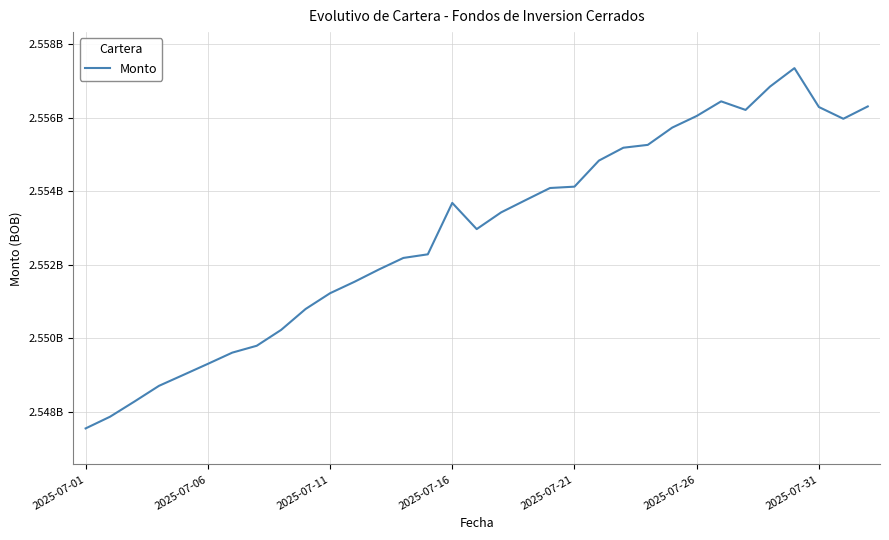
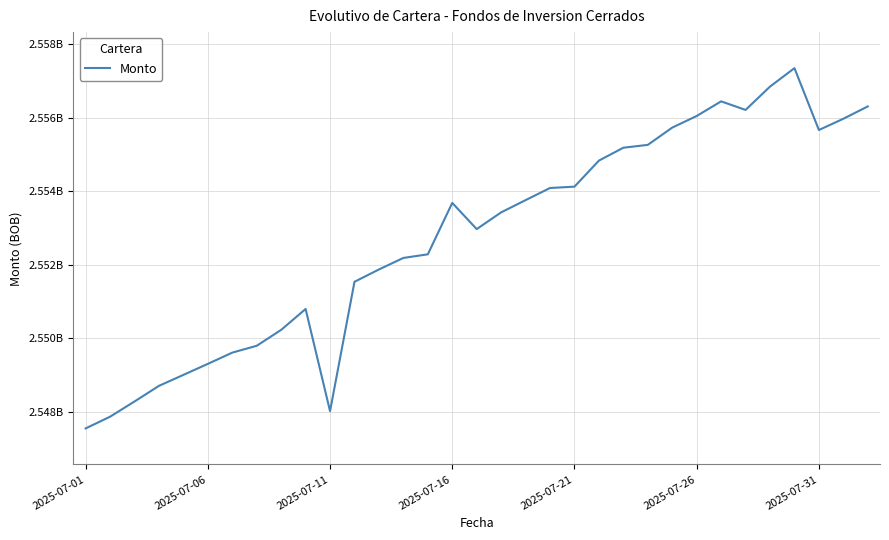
2025-07-11: 2551200000 -> 2548000000
2025-07-31: 2556300000 -> 2555700000
